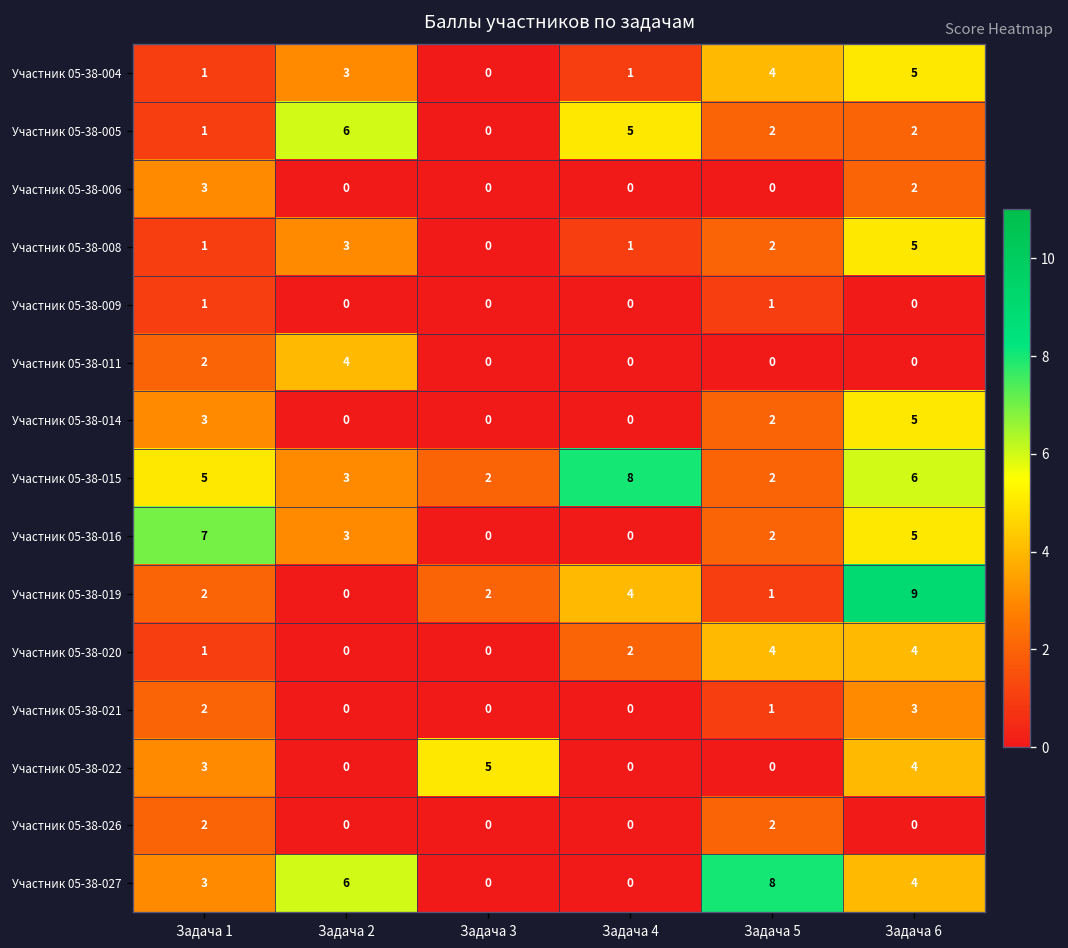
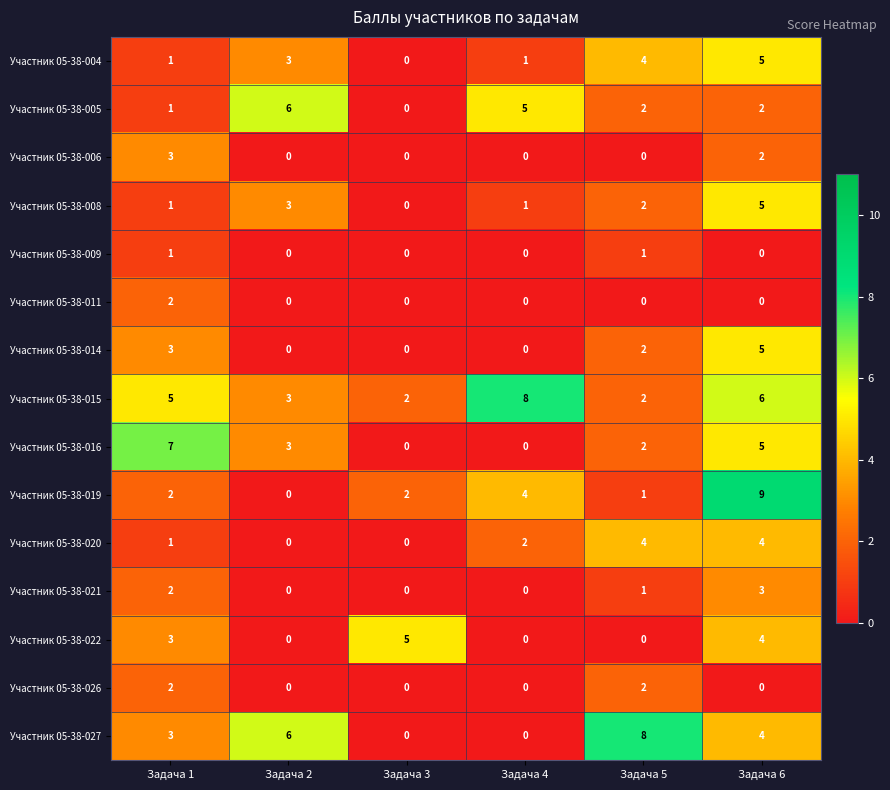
Участник 05-38-011, Задача 2: 4 -> 0
